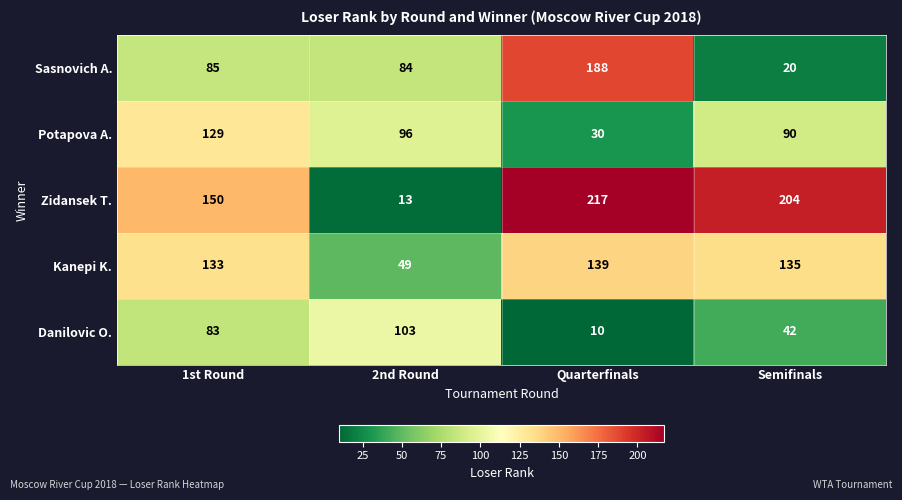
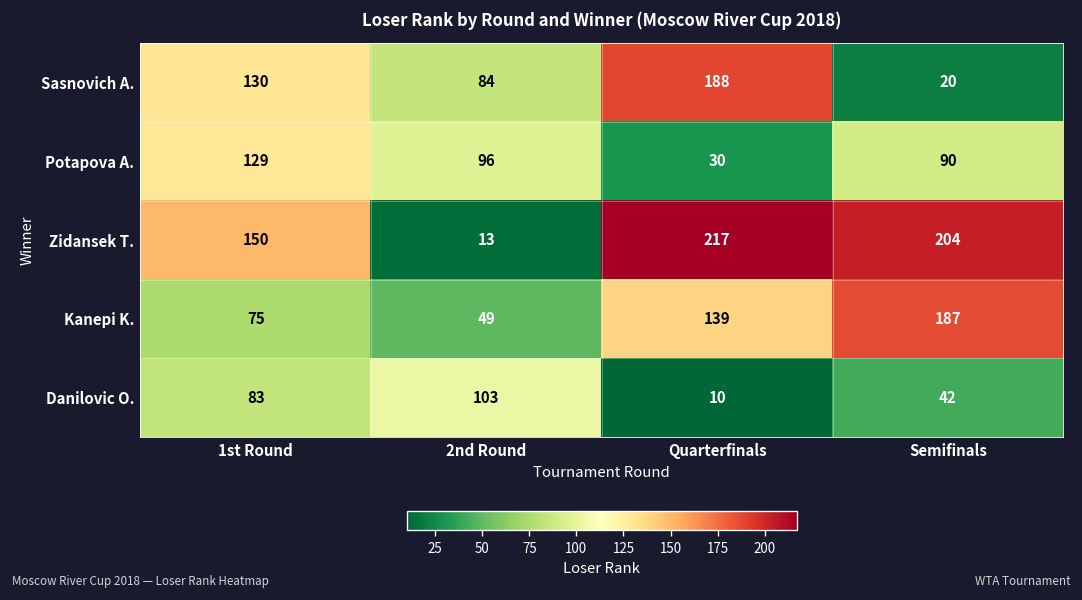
Sasnovich A., 1st Round: 85 -> 130
Kanepi K., 1st Round: 133 -> 75
Kanepi K., Semifinals: 135 -> 187
